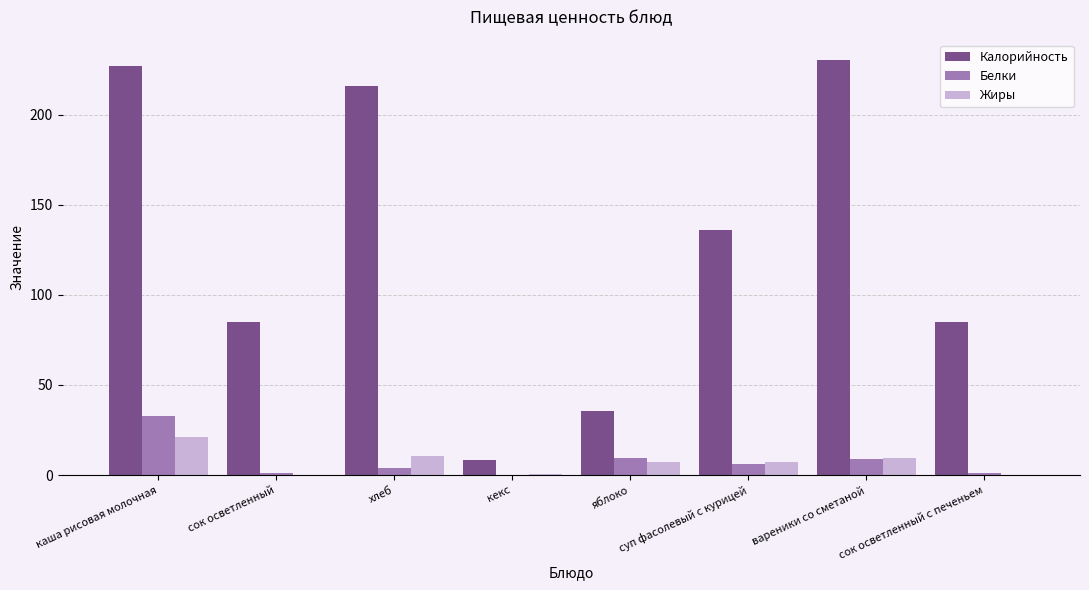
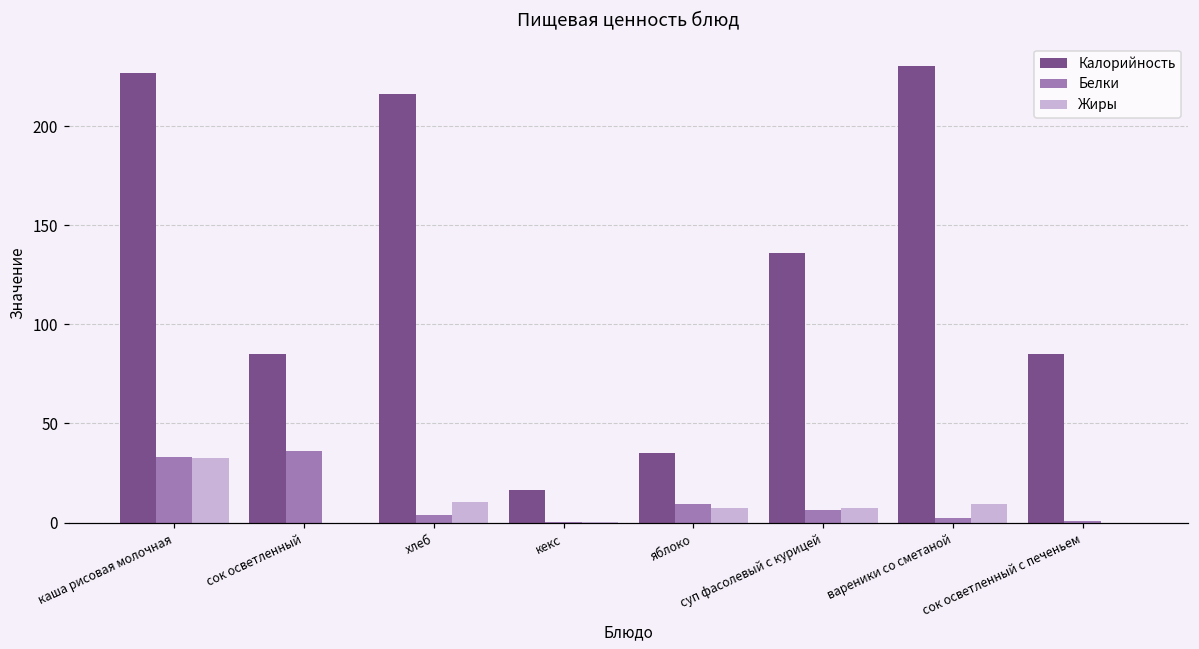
Жиры, каша рисовая молочная: 21 -> 33
Белки, сок осветленный: 1 -> 36
Калорийность, кекс: 8 -> 16
Белки, вареники со сметаной: 9 -> 3
